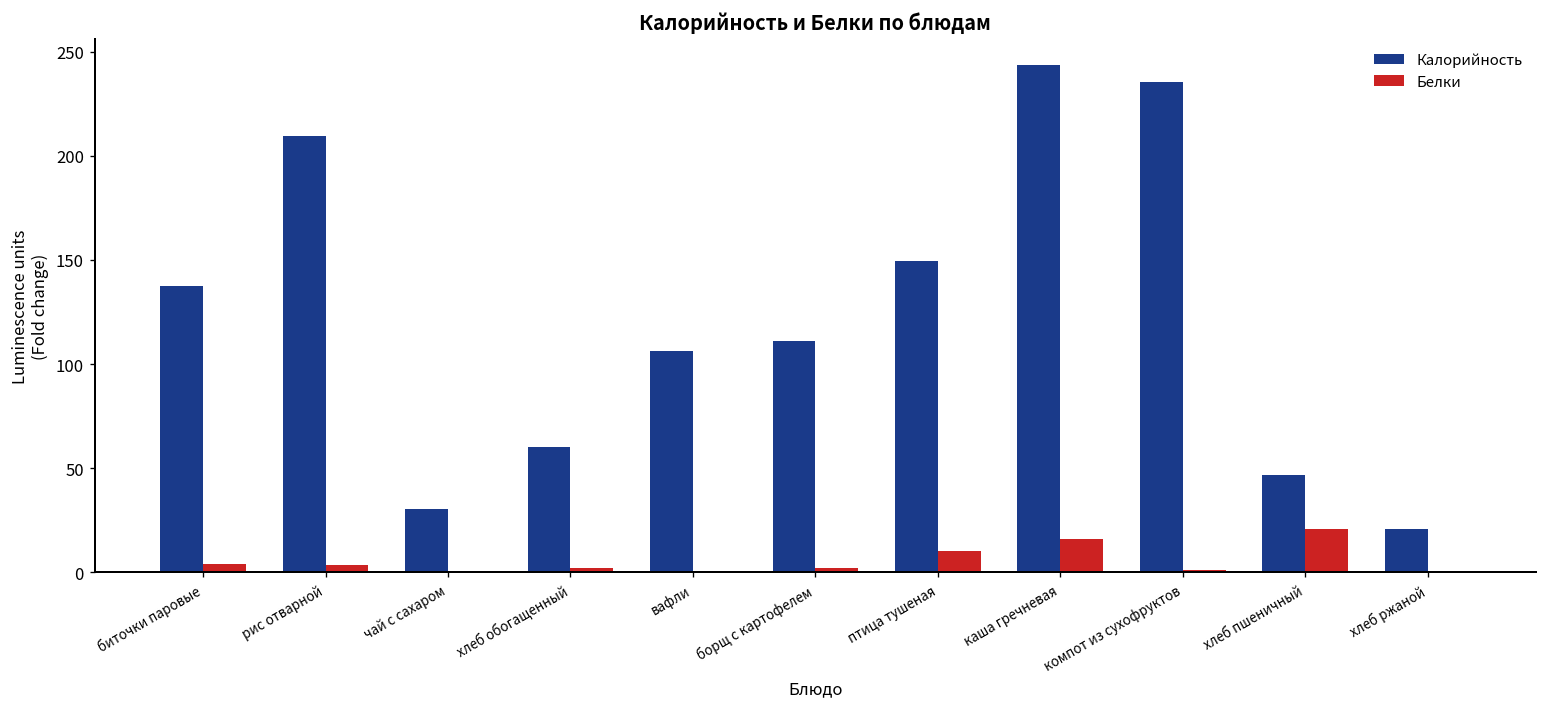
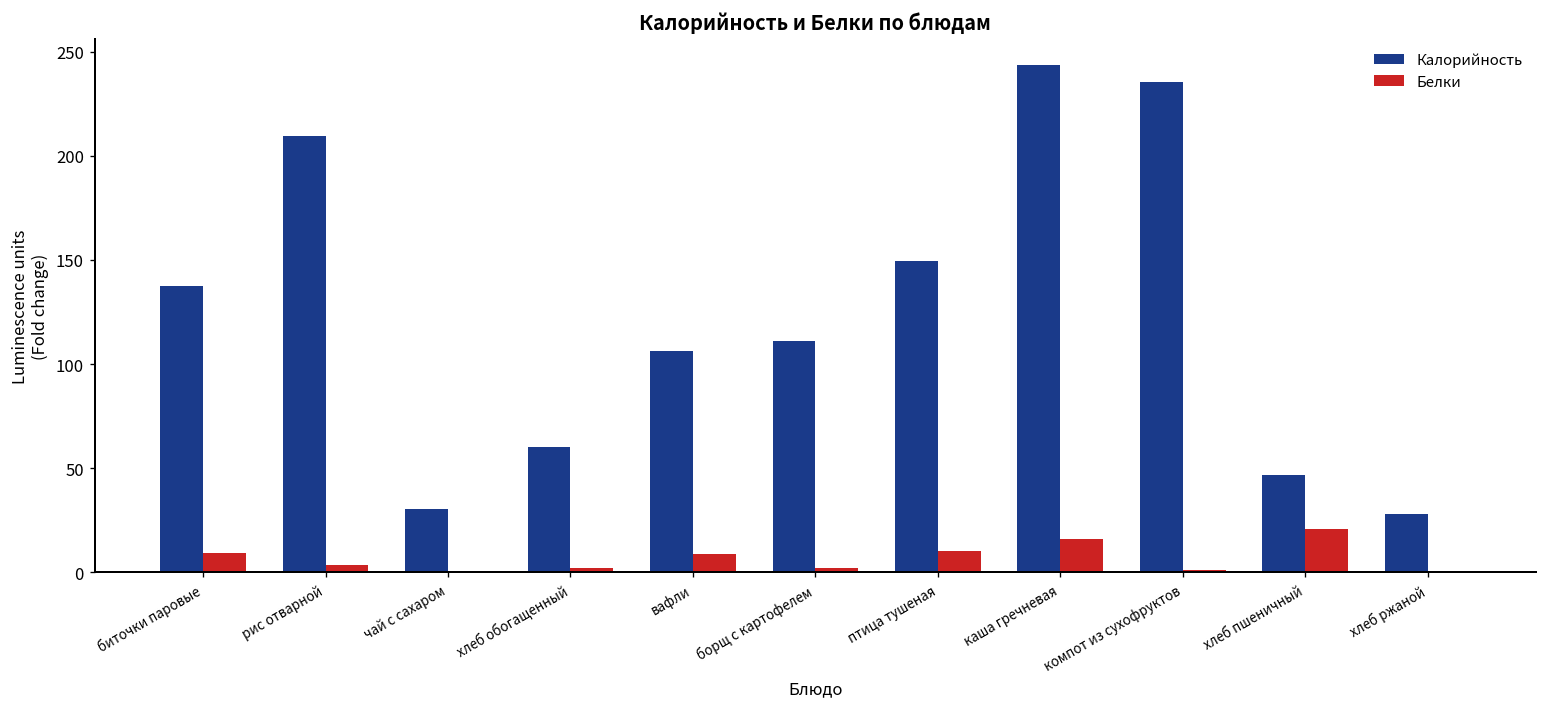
Белки, биточки паровые: 4 -> 9
Белки, вафли: 1 -> 9
Калорийность, хлеб ржаной: 21 -> 28
